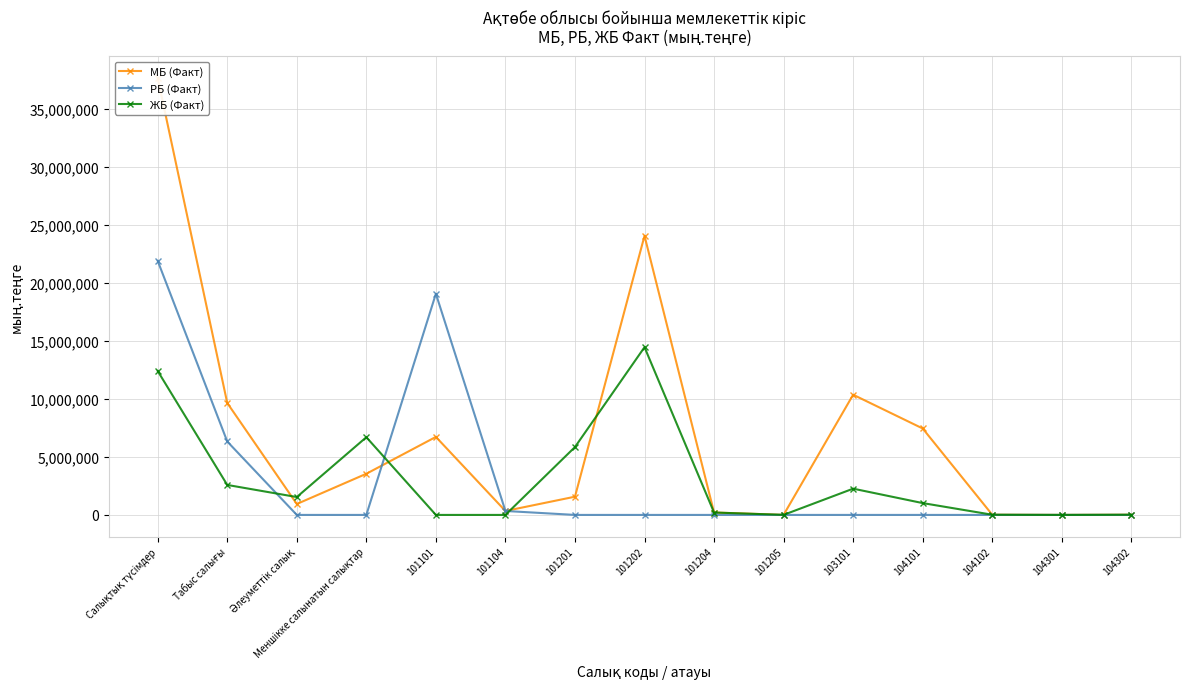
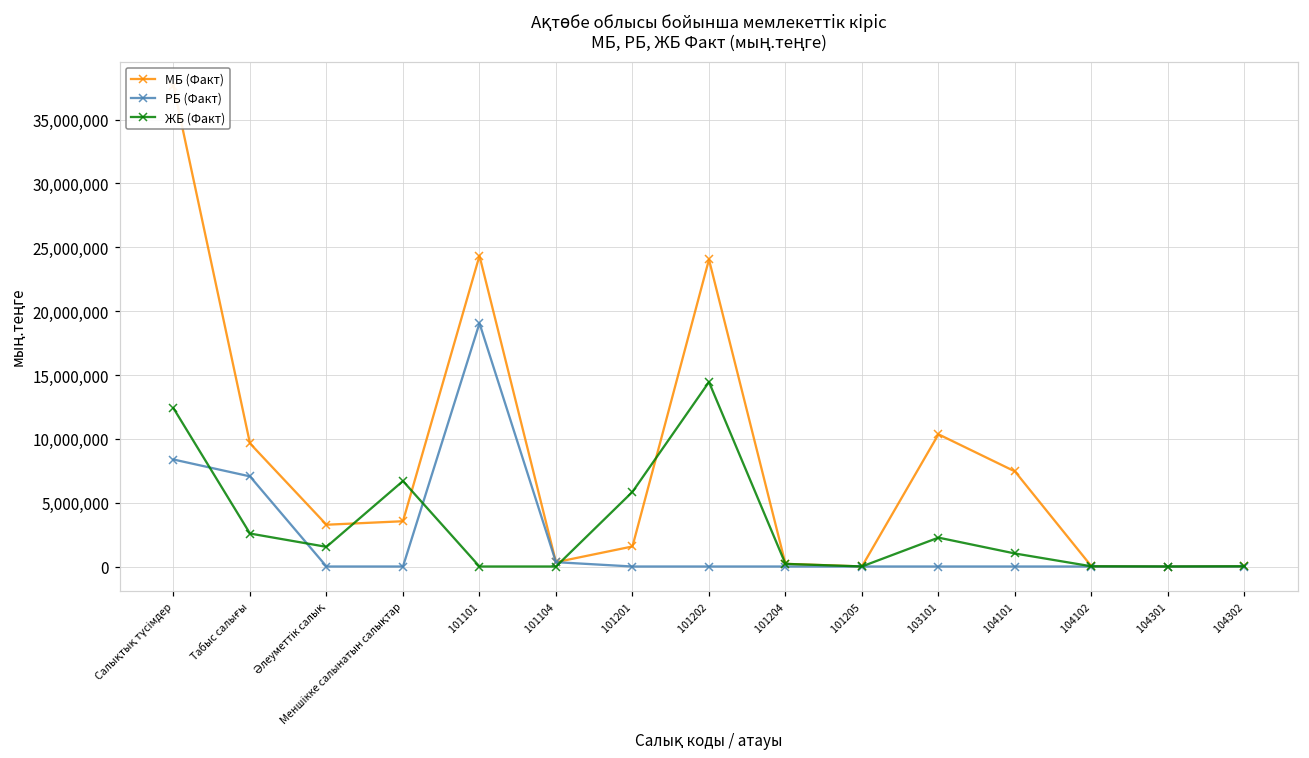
РБ (Факт), Салықтық түсімдер: 21,900,000 -> 8,400,000
РБ (Факт), Табыс салығы: 6,300,000 -> 7,100,000
МБ (Факт), Әлеуметтік салық: 900,000 -> 3,300,000
МБ (Факт), 101101: 6,700,000 -> 24,300,000
